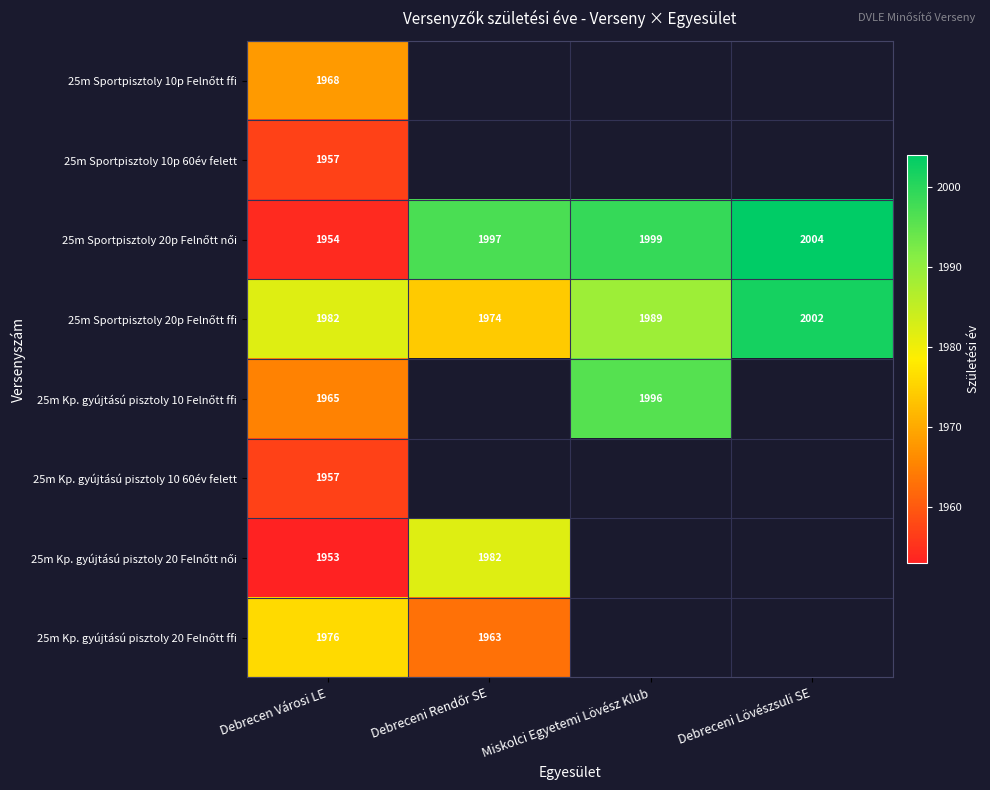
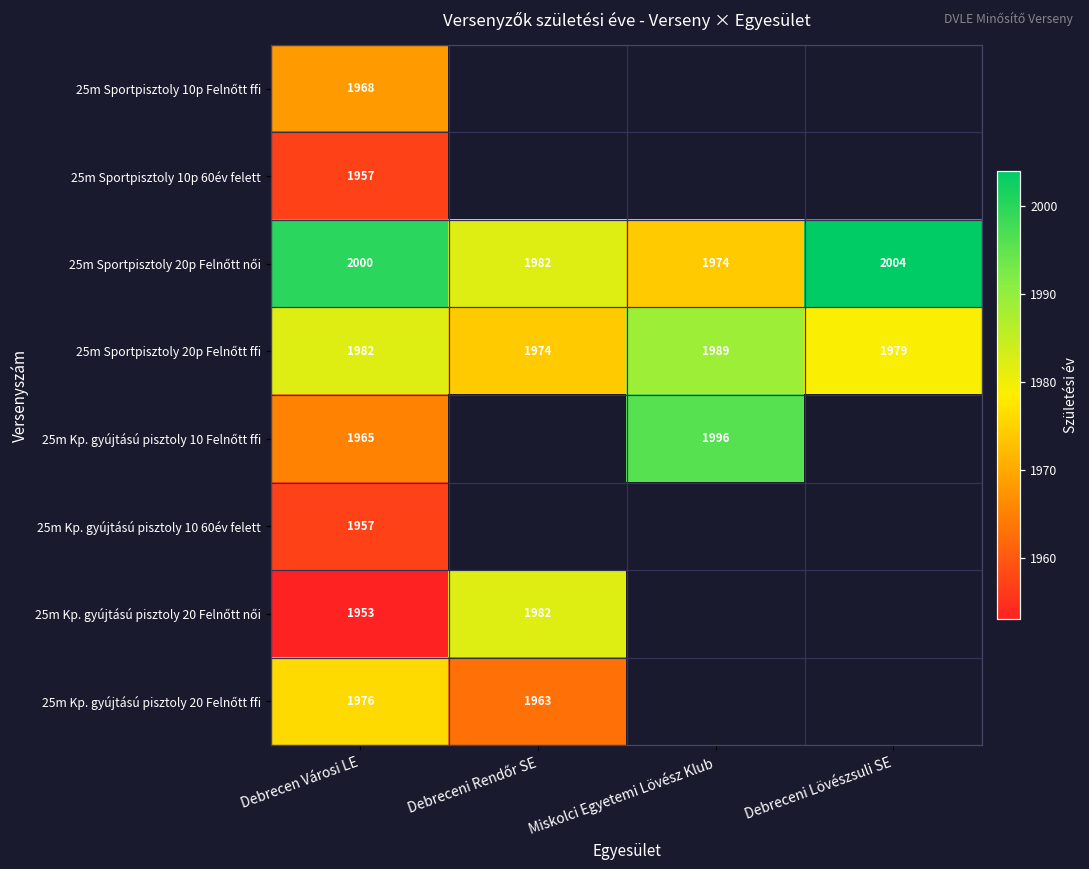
25m Sportpisztoly 20p Felnőtt női, Debrecen Városi LE: 1954 -> 2000
25m Sportpisztoly 20p Felnőtt női, Debreceni Rendőr SE: 1997 -> 1982
25m Sportpisztoly 20p Felnőtt női, Miskolci Egyetemi Lövész Klub: 1999 -> 1974
25m Sportpisztoly 20p Felnőtt ffi, Debreceni Lövészsuli SE: 2002 -> 1979
